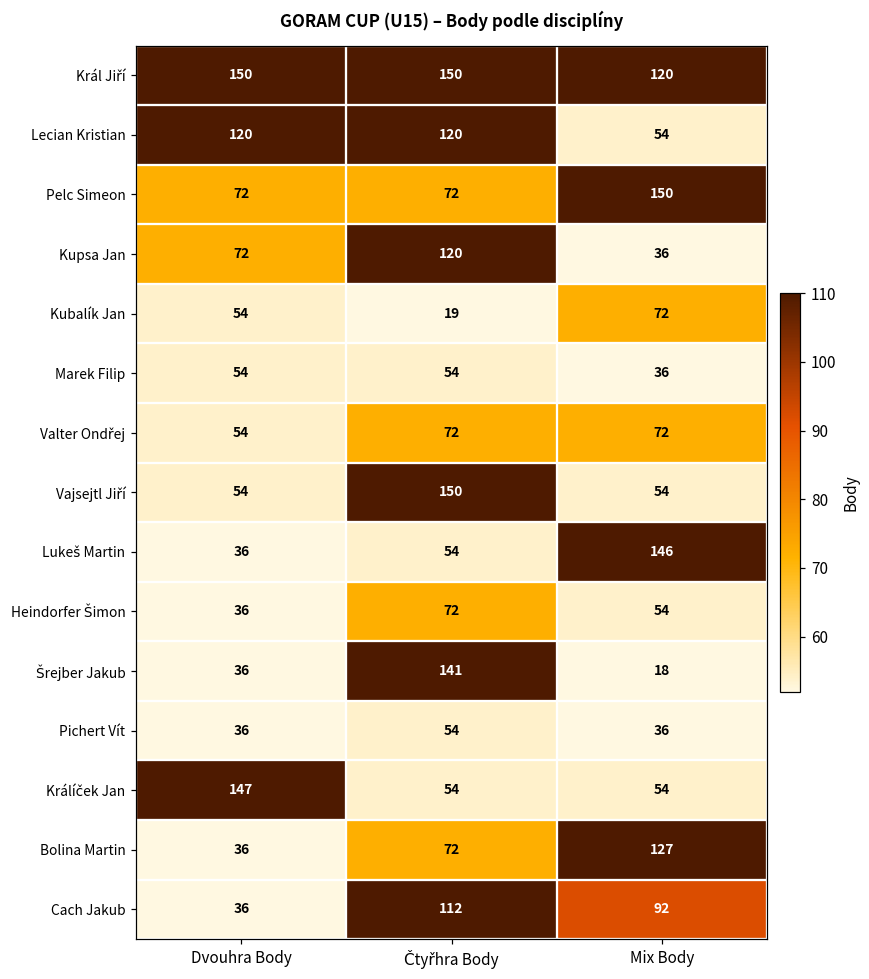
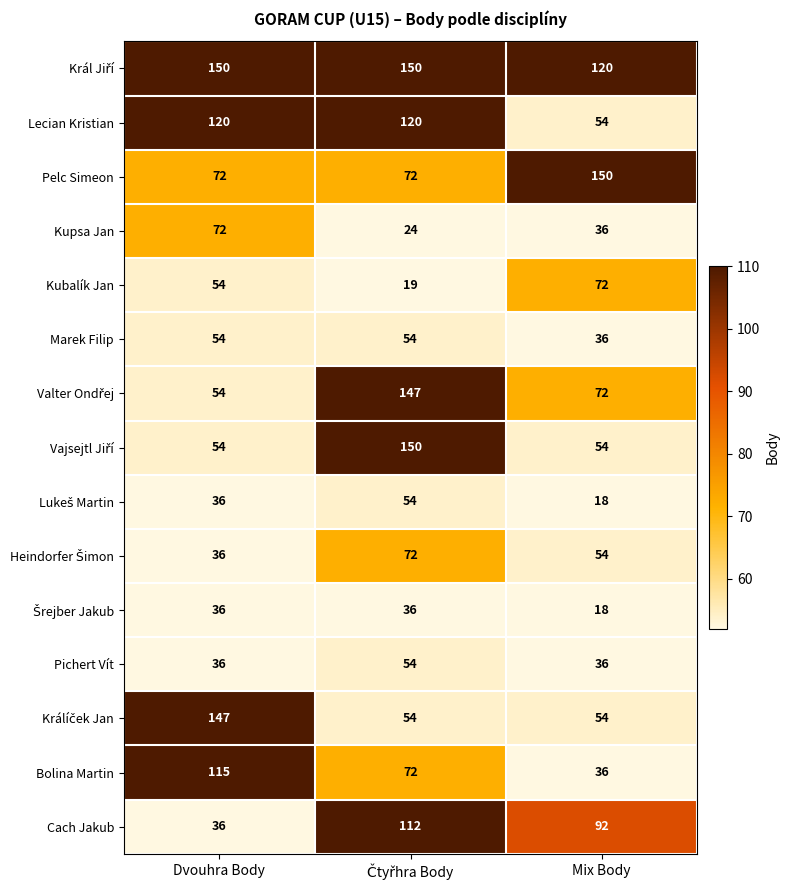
Kupsa Jan, Čtyřhra Body: 120 -> 24
Valter Ondřej, Čtyřhra Body: 72 -> 147
Lukeš Martin, Mix Body: 146 -> 18
Šrejber Jakub, Čtyřhra Body: 141 -> 36
Bolina Martin, Dvouhra Body: 36 -> 115
Bolina Martin, Mix Body: 127 -> 36
